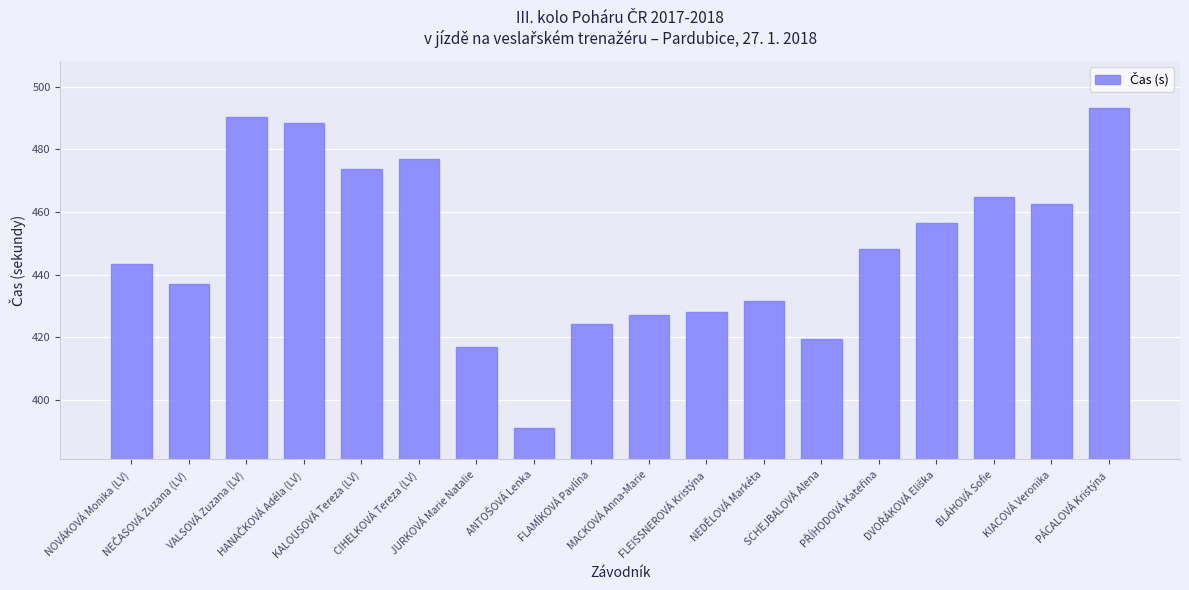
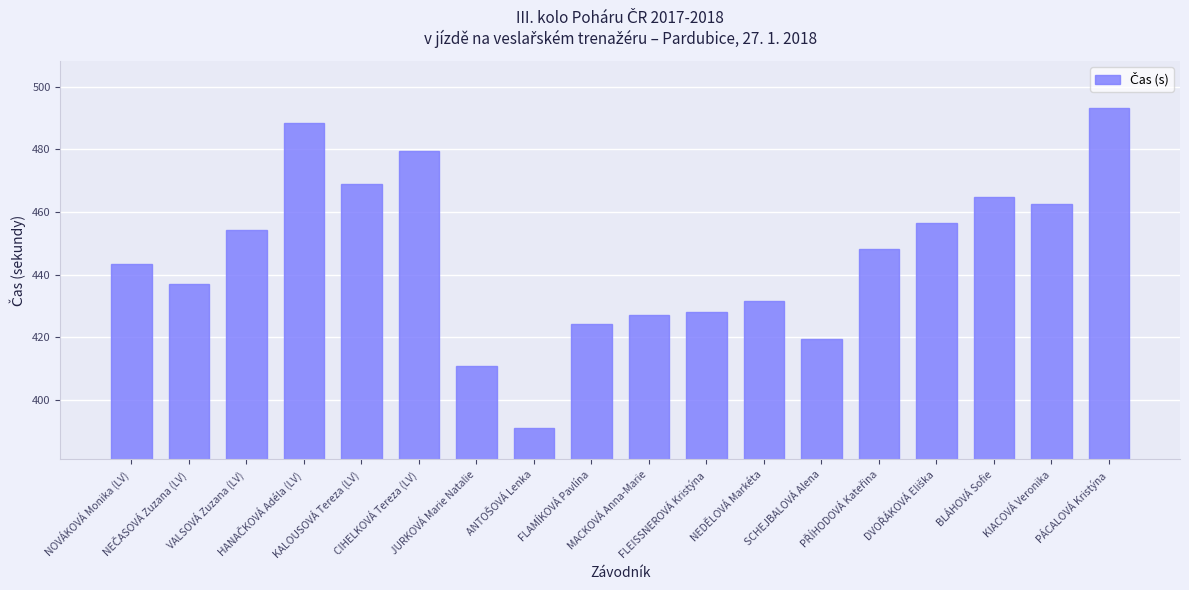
VALSOVÁ Zuzana (LV): 490 -> 454
KALOUSOVÁ Tereza (LV): 474 -> 469
CIHELKOVÁ Tereza (LV): 477 -> 480
JURKOVÁ Marie Natalie: 417 -> 411
